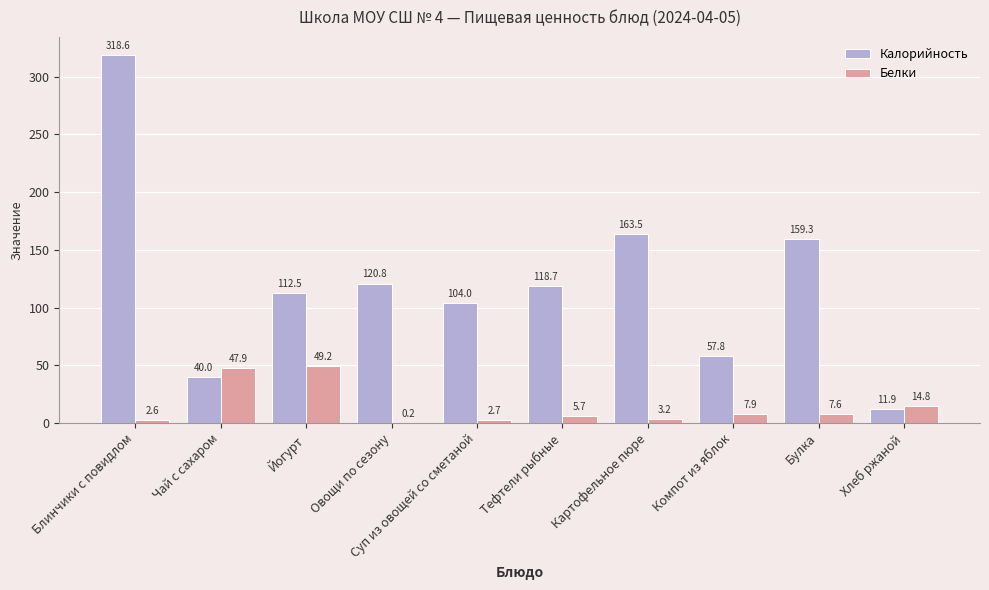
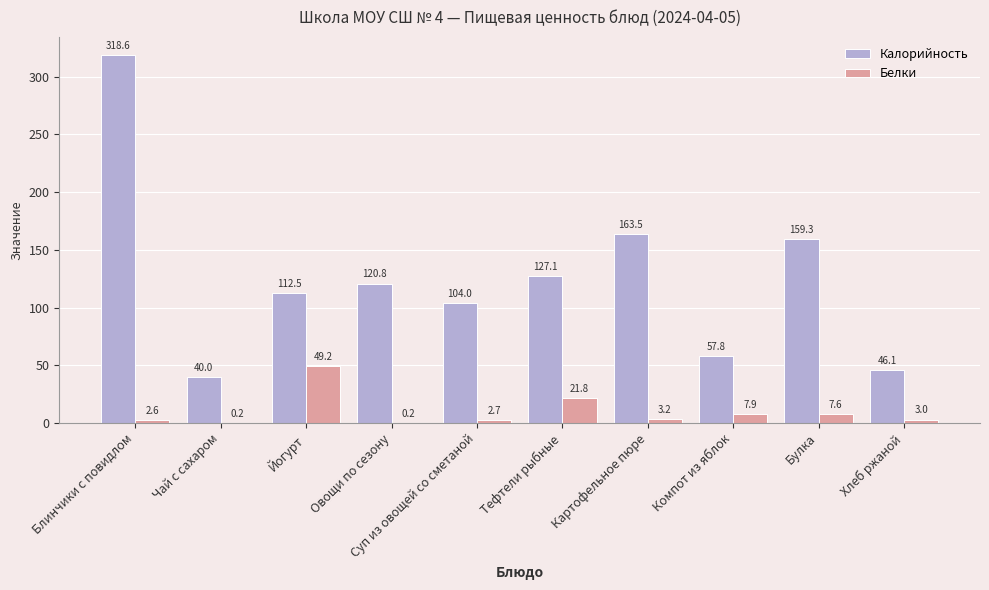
Белки, Чай с сахаром: 47.9 -> 0.2
Калорийность, Тефтели рыбные: 118.7 -> 127.1
Белки, Тефтели рыбные: 5.7 -> 21.8
Калорийность, Хлеб ржаной: 11.9 -> 46.1
Белки, Хлеб ржаной: 14.8 -> 3.0
